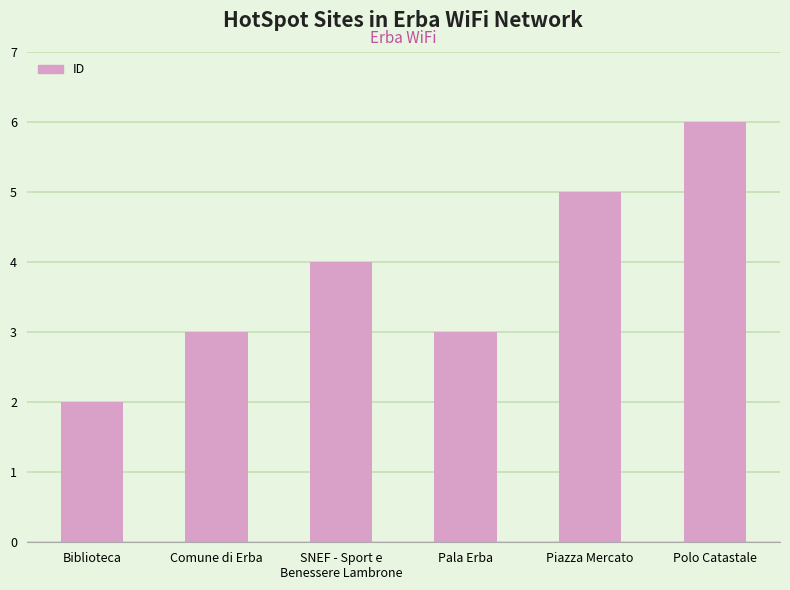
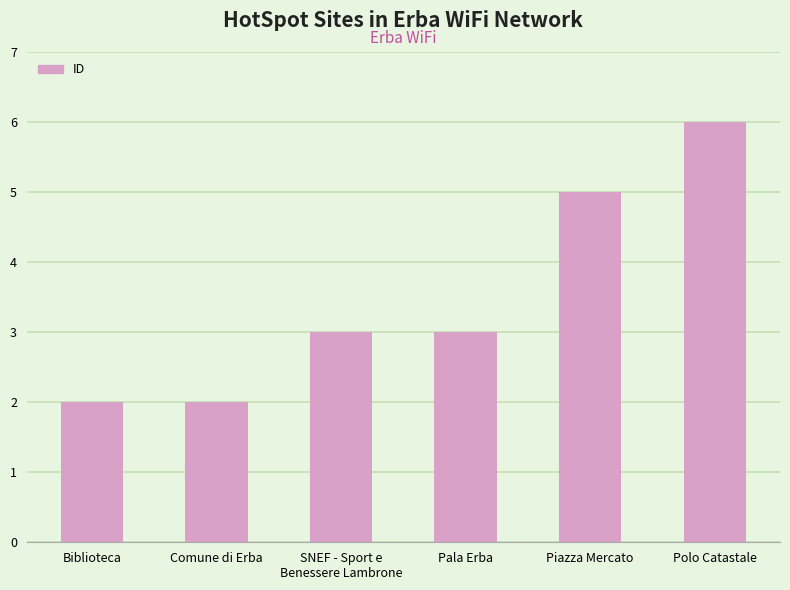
Comune di Erba: 3 -> 2
SNEF - Sport e Benessere Lambrone: 4 -> 3
